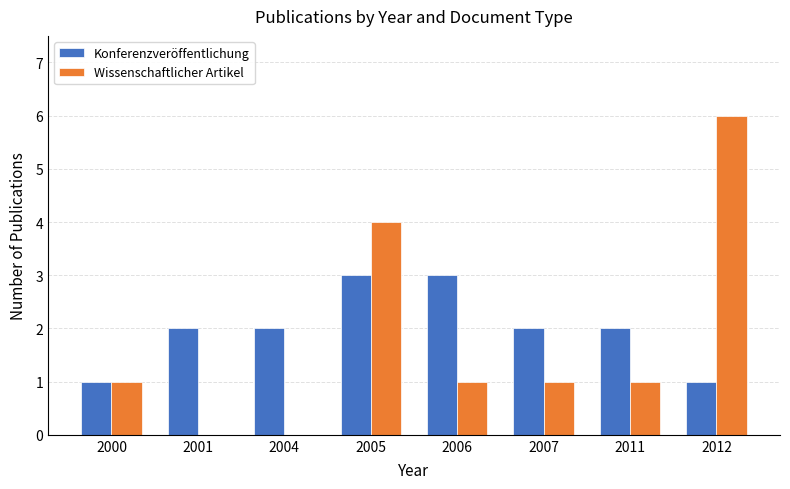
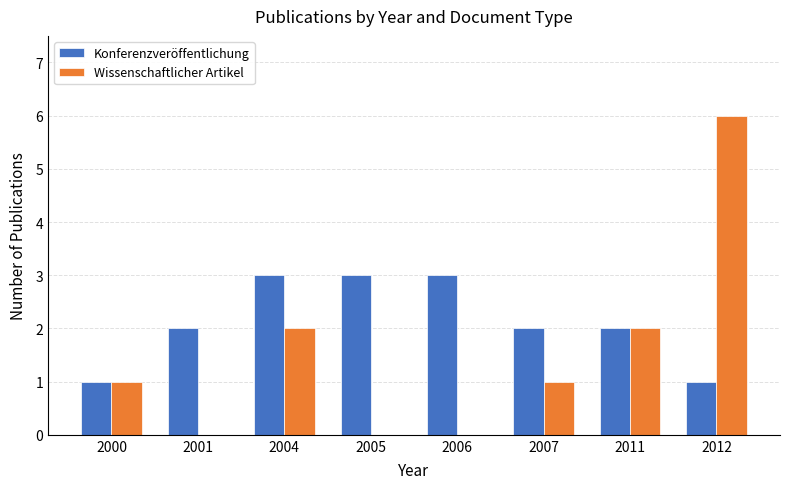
Konferenzveröffentlichung, 2004: 2 -> 3
Wissenschaftlicher Artikel, 2004: 0 -> 2
Wissenschaftlicher Artikel, 2005: 4 -> 0
Wissenschaftlicher Artikel, 2006: 1 -> 0
Wissenschaftlicher Artikel, 2011: 1 -> 2
